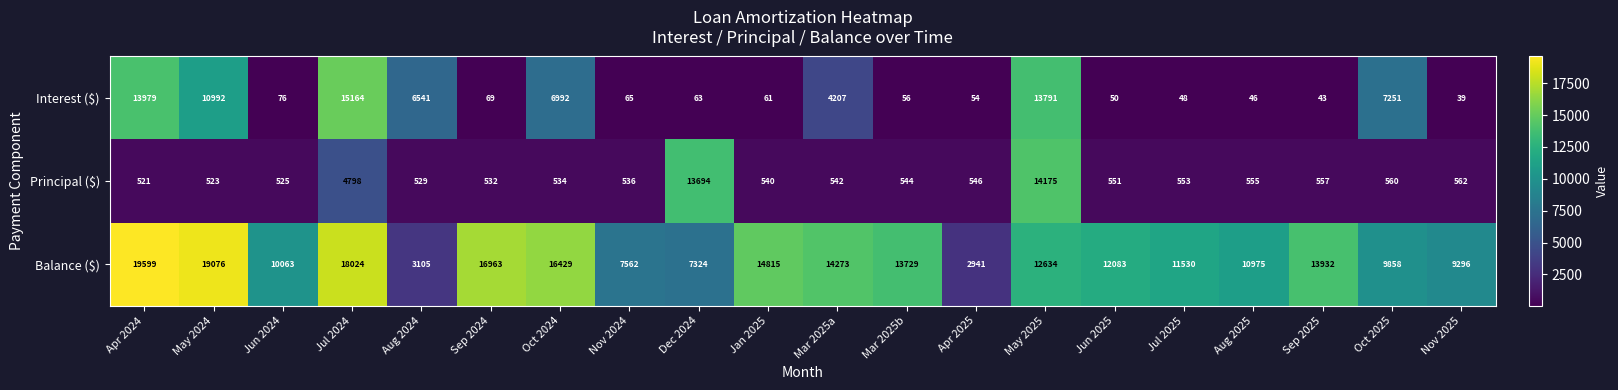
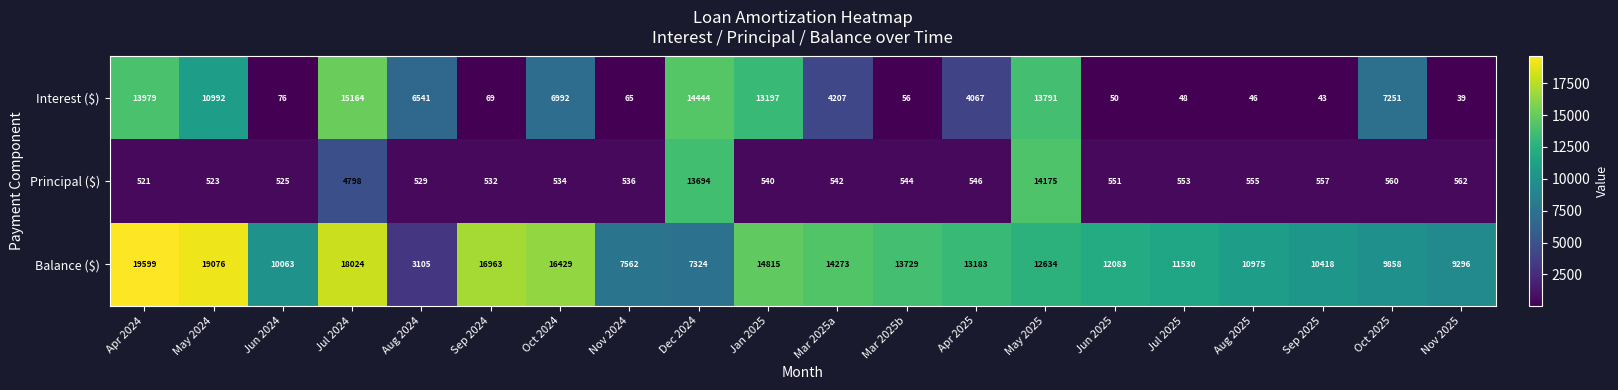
Interest ($), Dec 2024: 63 -> 14444
Interest ($), Jan 2025: 61 -> 13197
Interest ($), Apr 2025: 54 -> 4067
Balance ($), Apr 2025: 2941 -> 13183
Balance ($), Sep 2025: 13932 -> 10418
